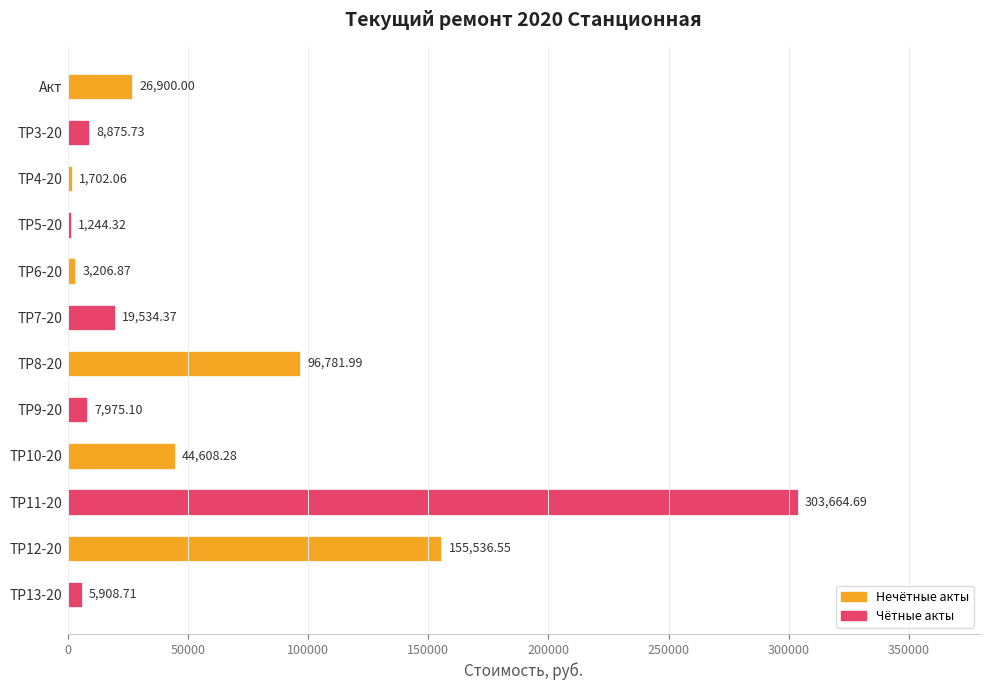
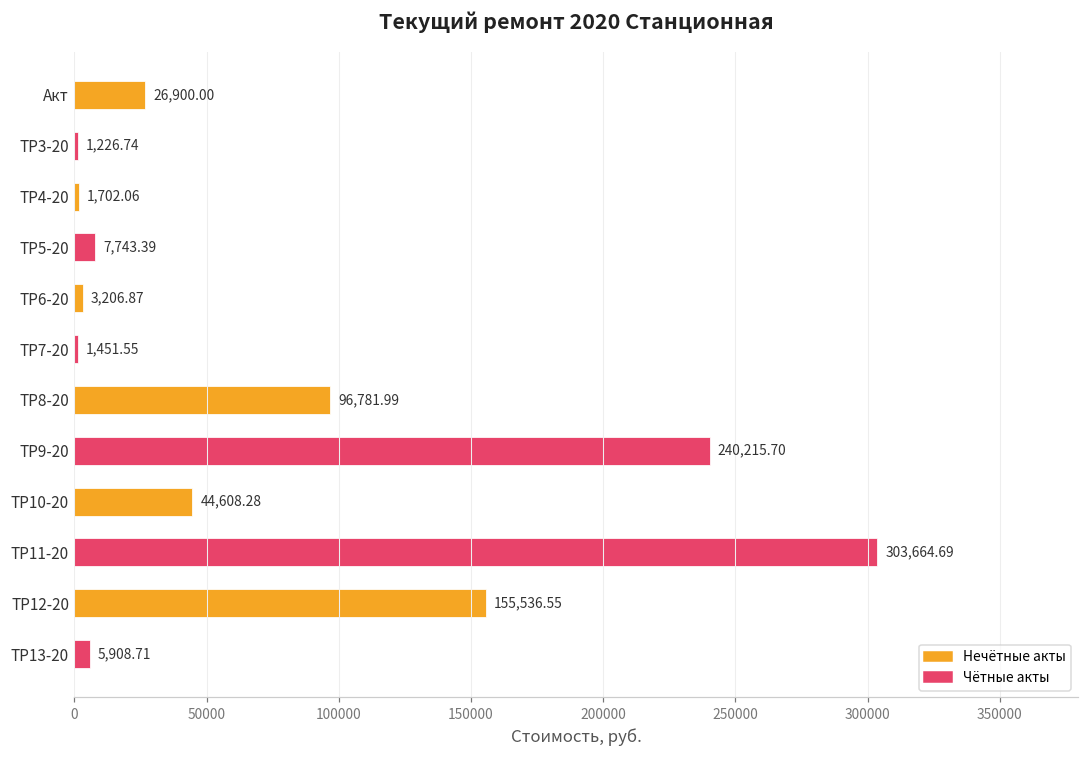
ТР3-20: 8,875.73 -> 1,226.74
ТР5-20: 1,244.32 -> 7,743.39
ТР7-20: 19,534.37 -> 1,451.55
ТР9-20: 7,975.10 -> 240,215.70
